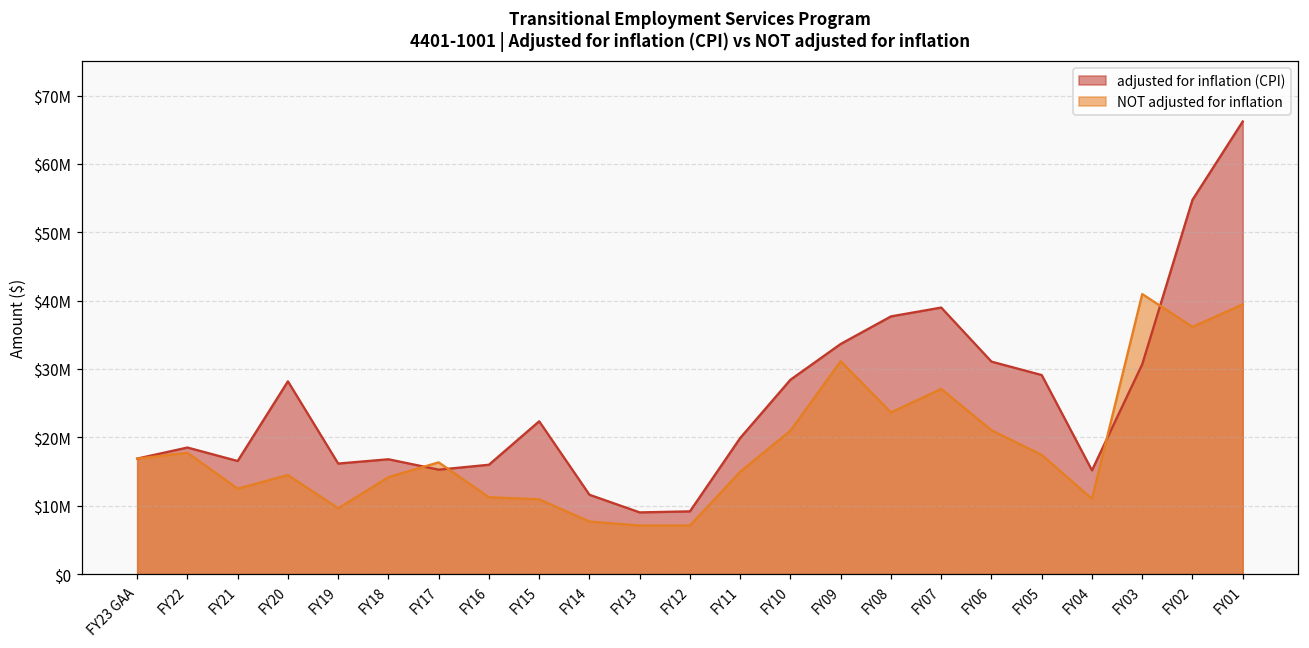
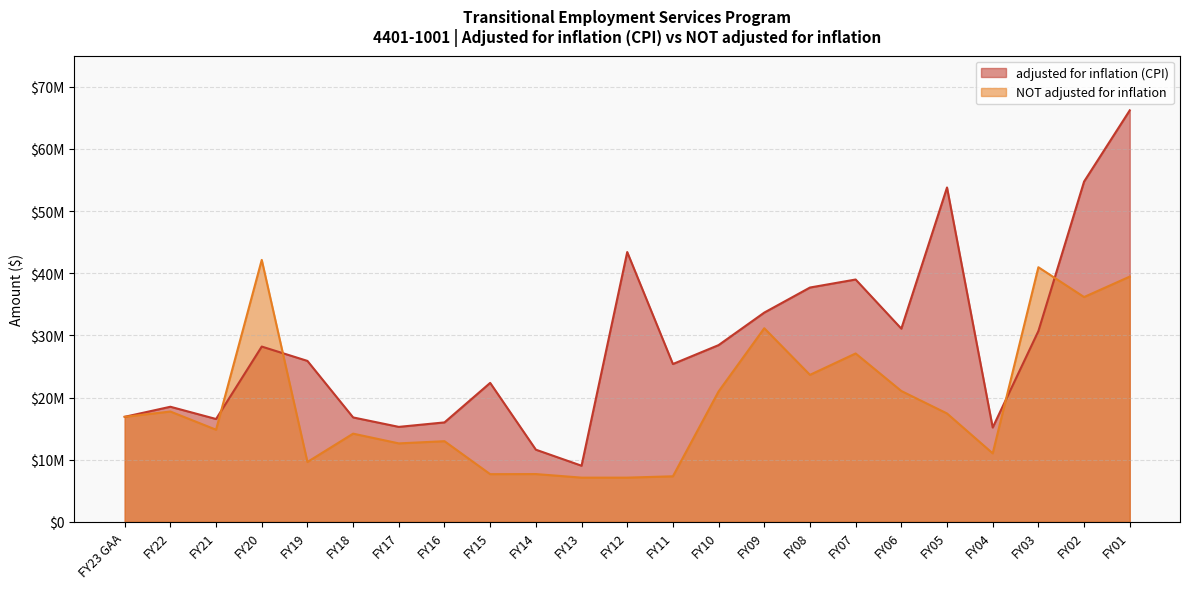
NOT adjusted for inflation, FY21: $12000000 -> $15000000
NOT adjusted for inflation, FY20: $14000000 -> $42000000
adjusted for inflation (CPI), FY19: $16000000 -> $26000000
NOT adjusted for inflation, FY17: $16000000 -> $13000000
NOT adjusted for inflation, FY16: $11000000 -> $13000000
NOT adjusted for inflation, FY15: $11000000 -> $8000000
adjusted for inflation (CPI), FY12: $9000000 -> $43000000
adjusted for inflation (CPI), FY11: $20000000 -> $25000000
NOT adjusted for inflation, FY11: $15000000 -> $7000000
adjusted for inflation (CPI), FY05: $29000000 -> $54000000
